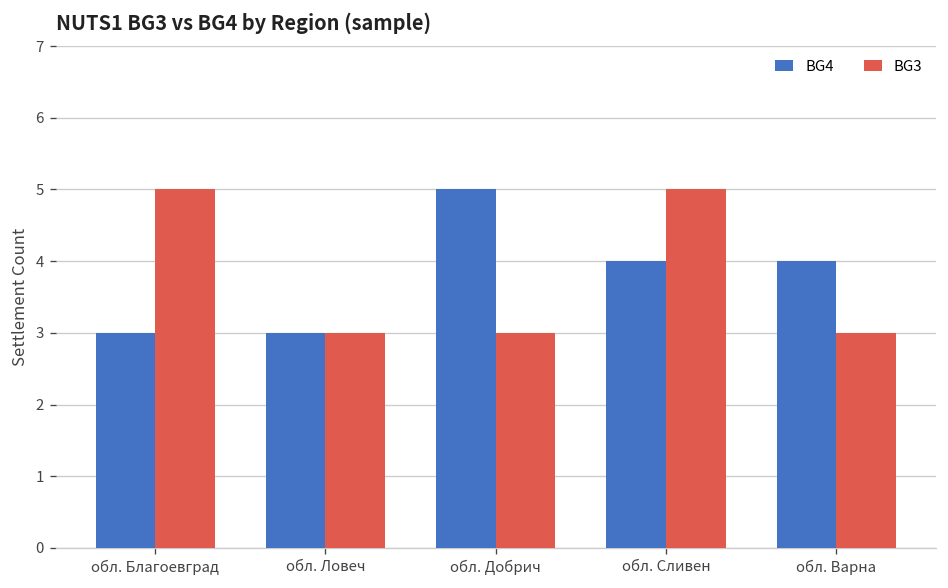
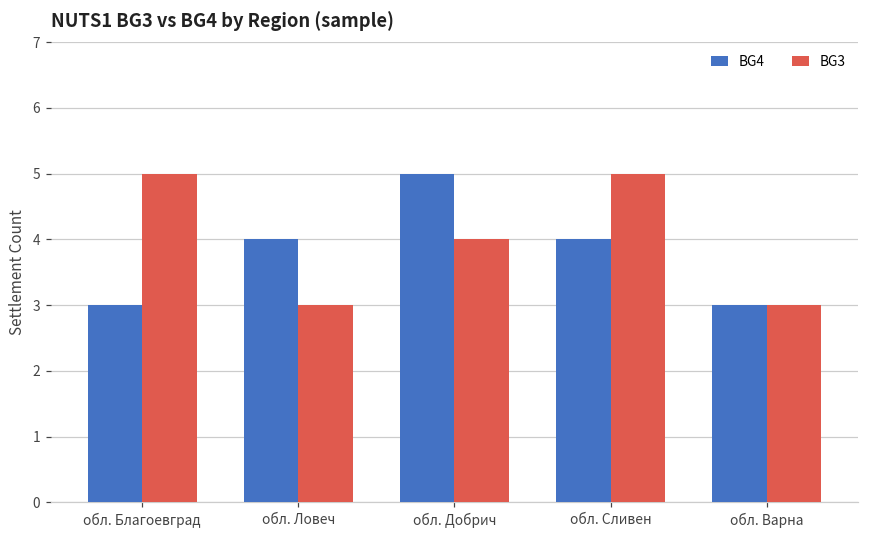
BG4, обл. Ловеч: 3 -> 4
BG3, обл. Добрич: 3 -> 4
BG4, обл. Варна: 4 -> 3
